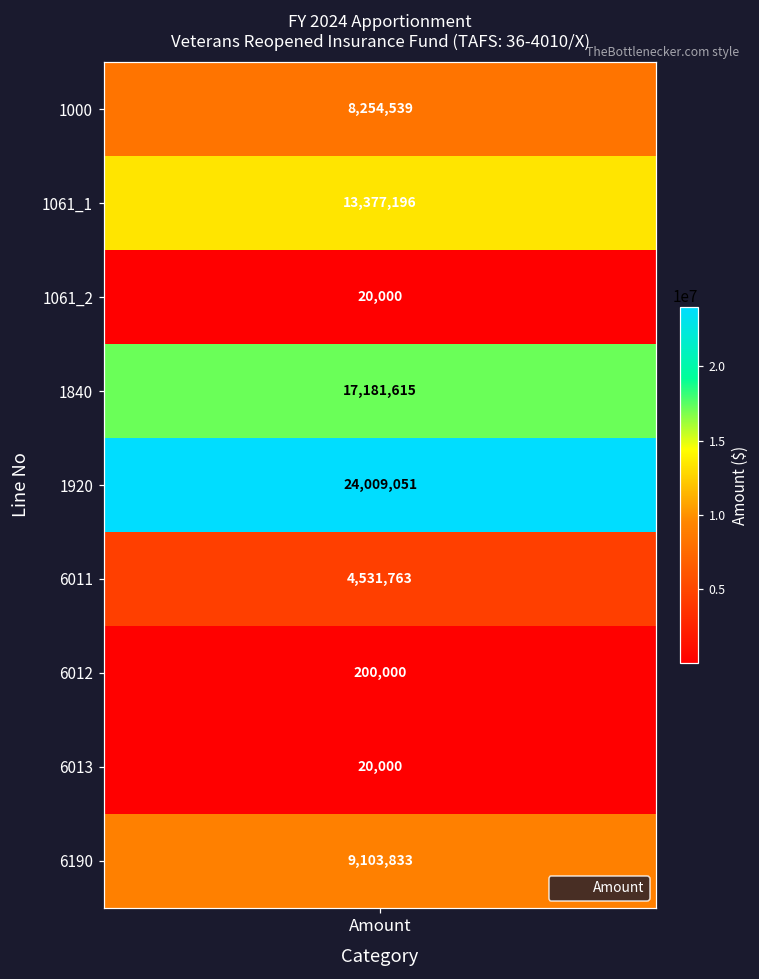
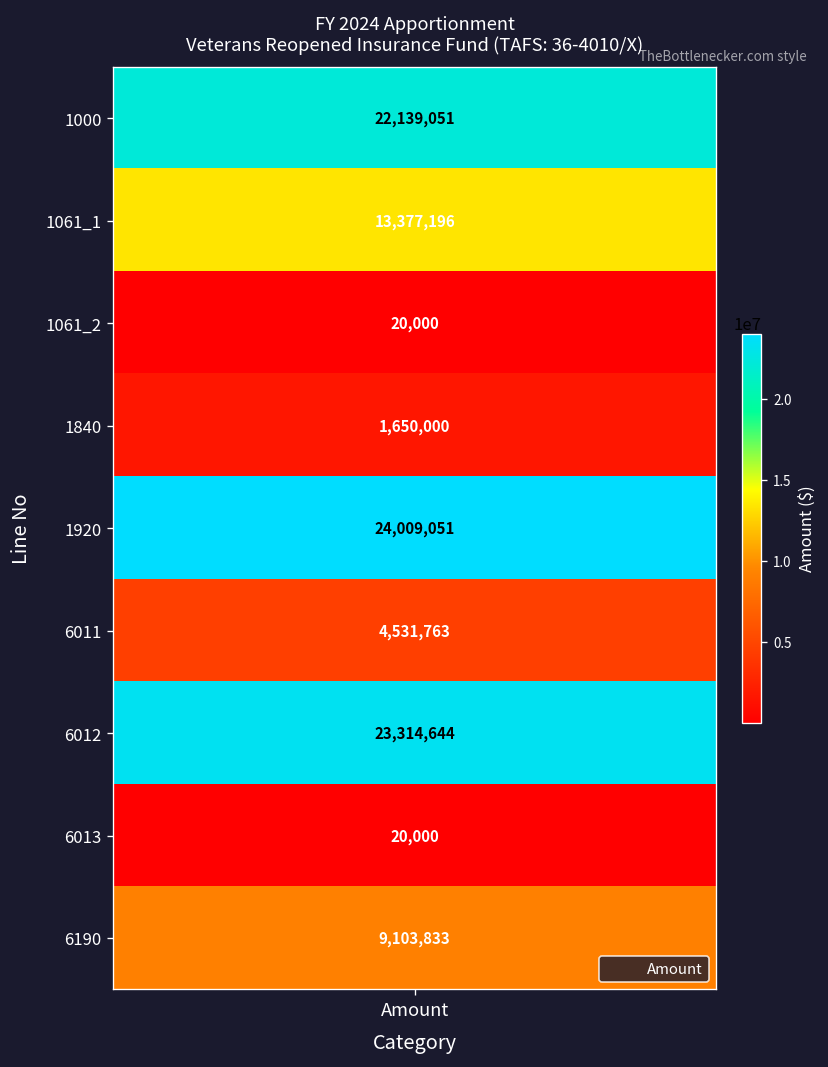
1000, Amount: 8,254,539 -> 22,139,051
1840, Amount: 17,181,615 -> 1,650,000
6012, Amount: 200,000 -> 23,314,644
